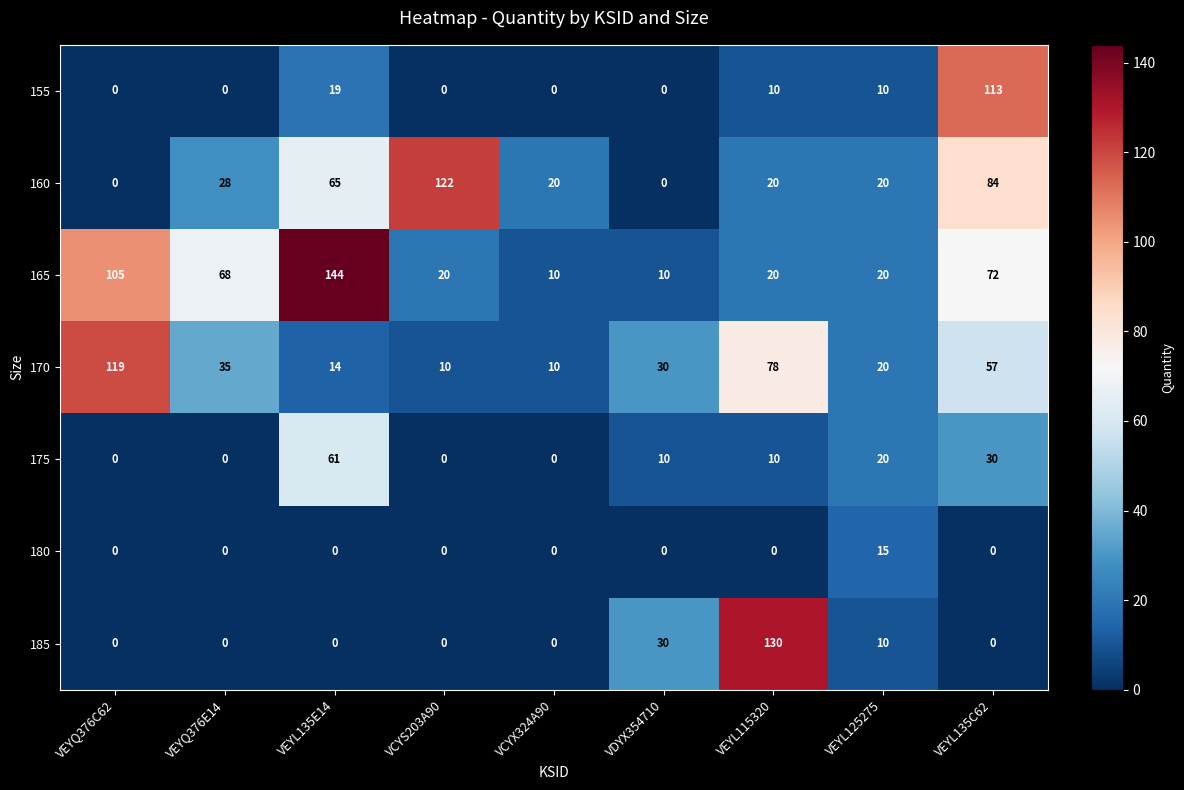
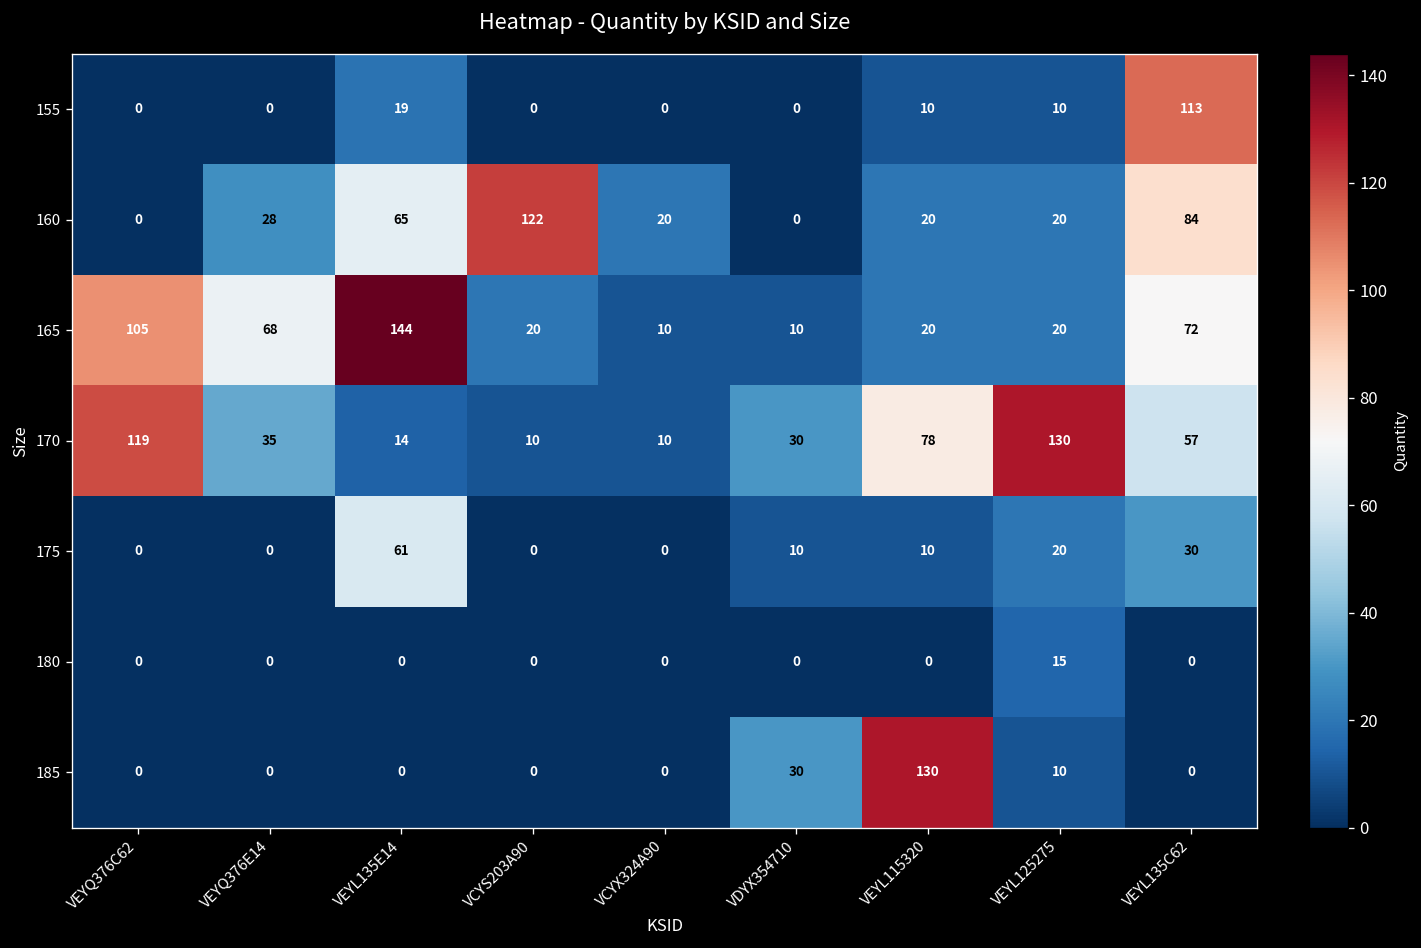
170, VEYL125275: 20 -> 130
